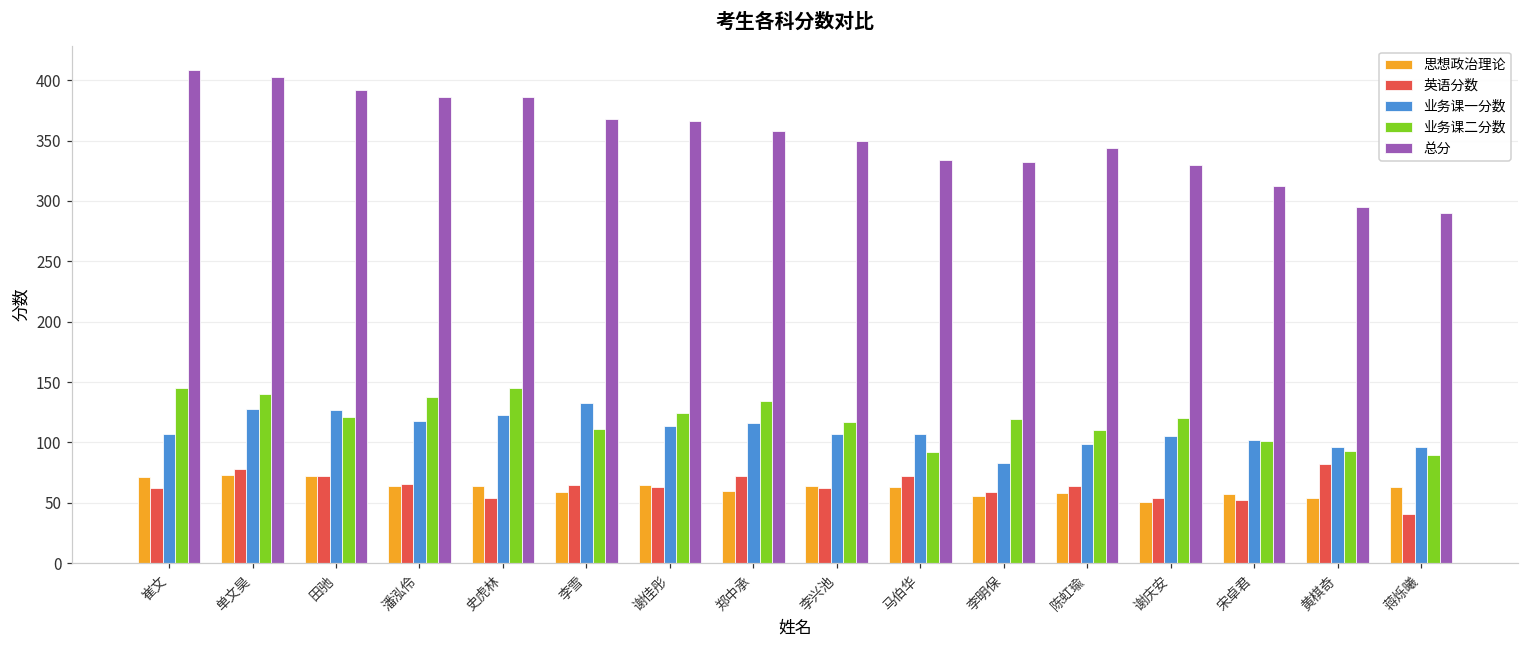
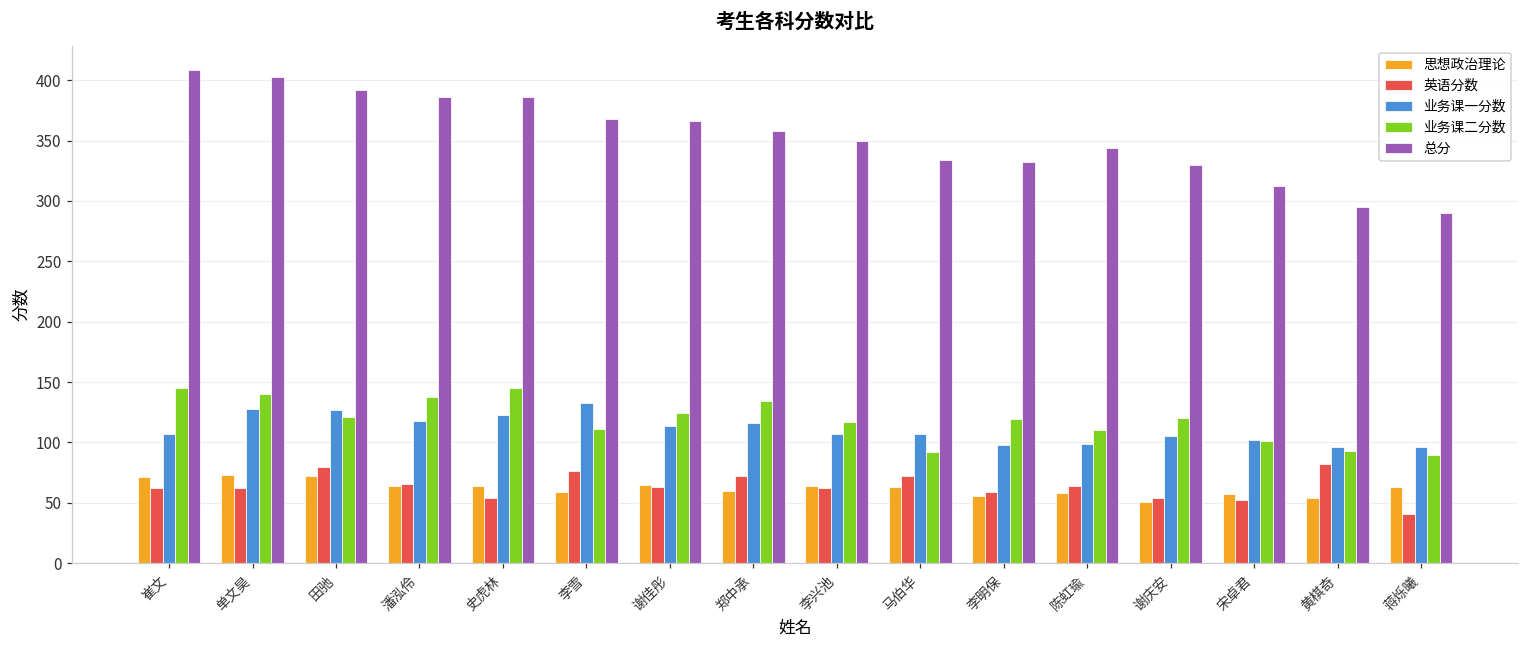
英语分数, 单文昊: 78 -> 62
英语分数, 田驰: 72 -> 80
英语分数, 李雪: 65 -> 76
业务课一分数, 李明保: 83 -> 98
